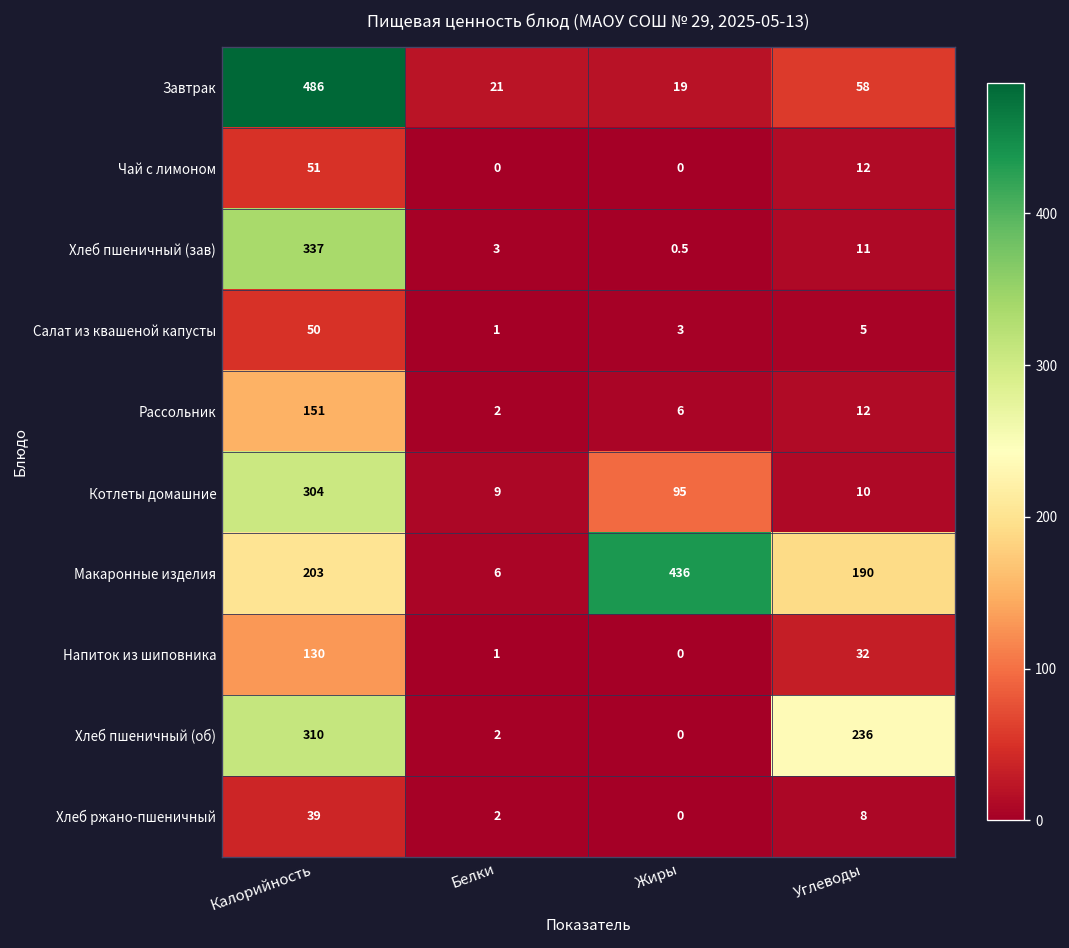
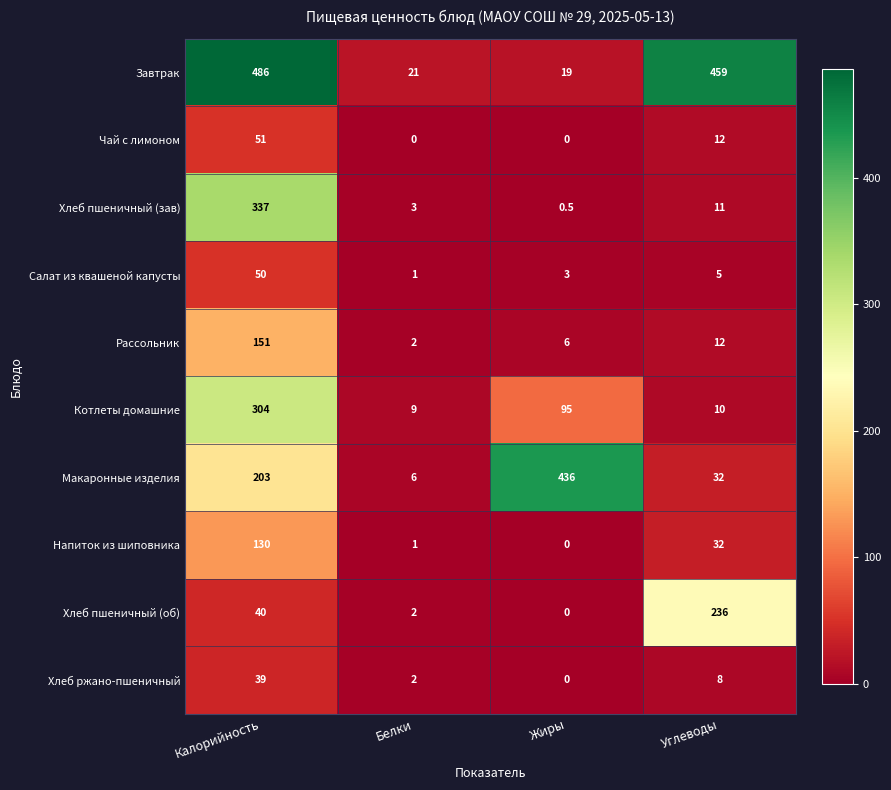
Завтрак, Углеводы: 58 -> 459
Макаронные изделия, Углеводы: 190 -> 32
Хлеб пшеничный (об), Калорийность: 310 -> 40
